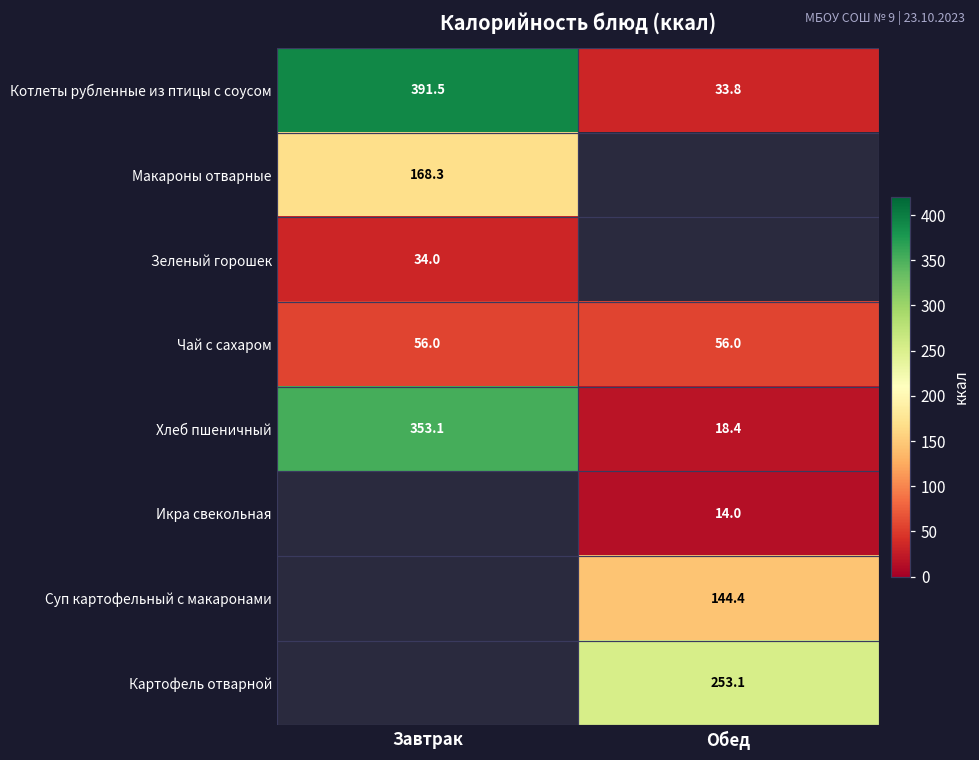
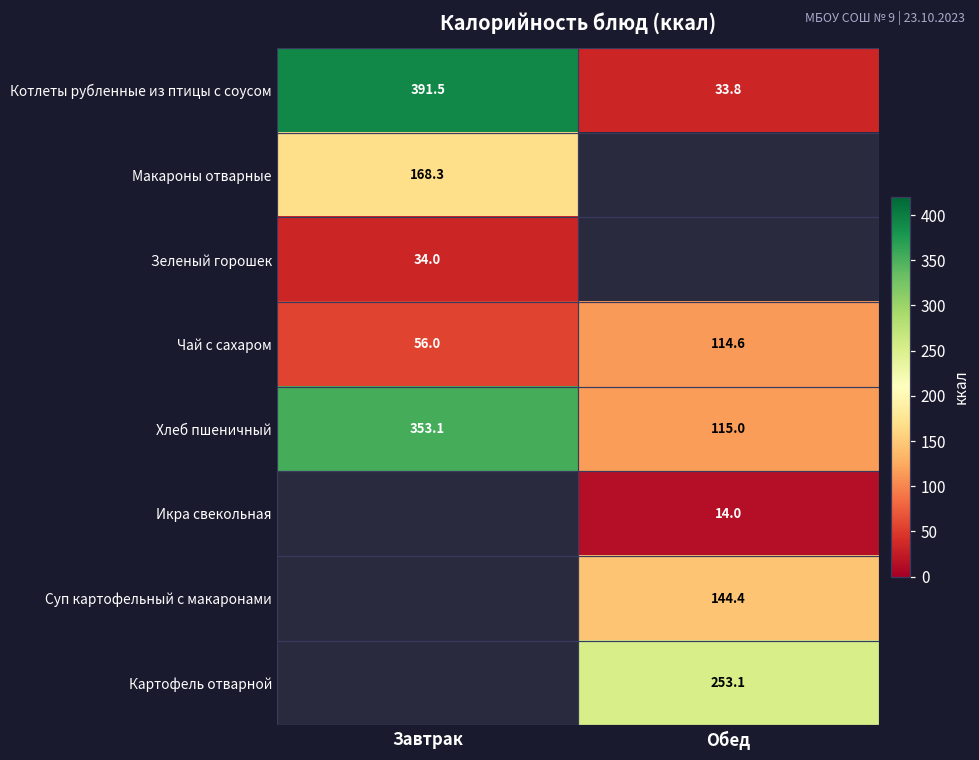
Чай с сахаром, Обед: 56.0 -> 114.6
Хлеб пшеничный, Обед: 18.4 -> 115.0
